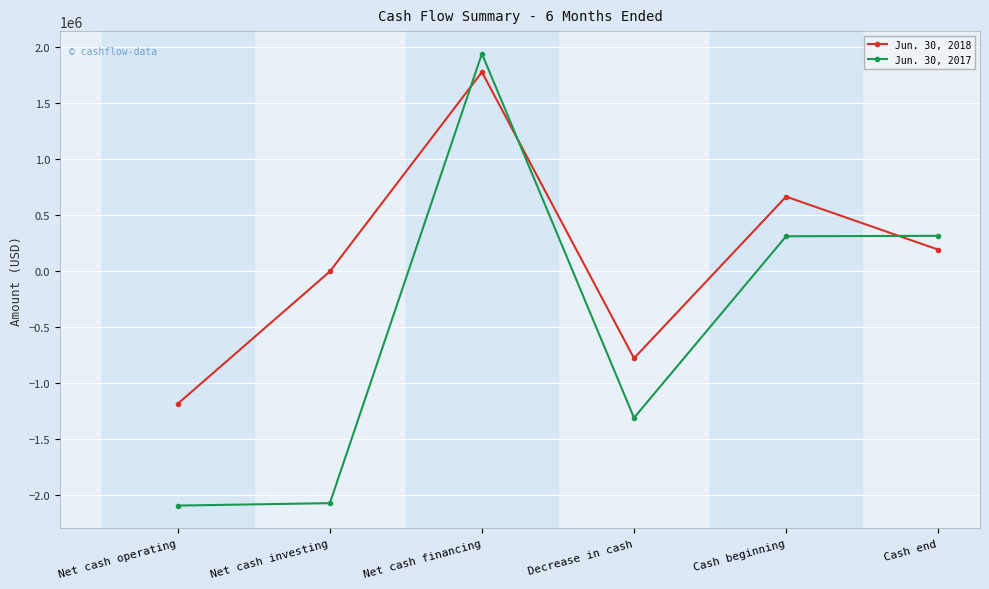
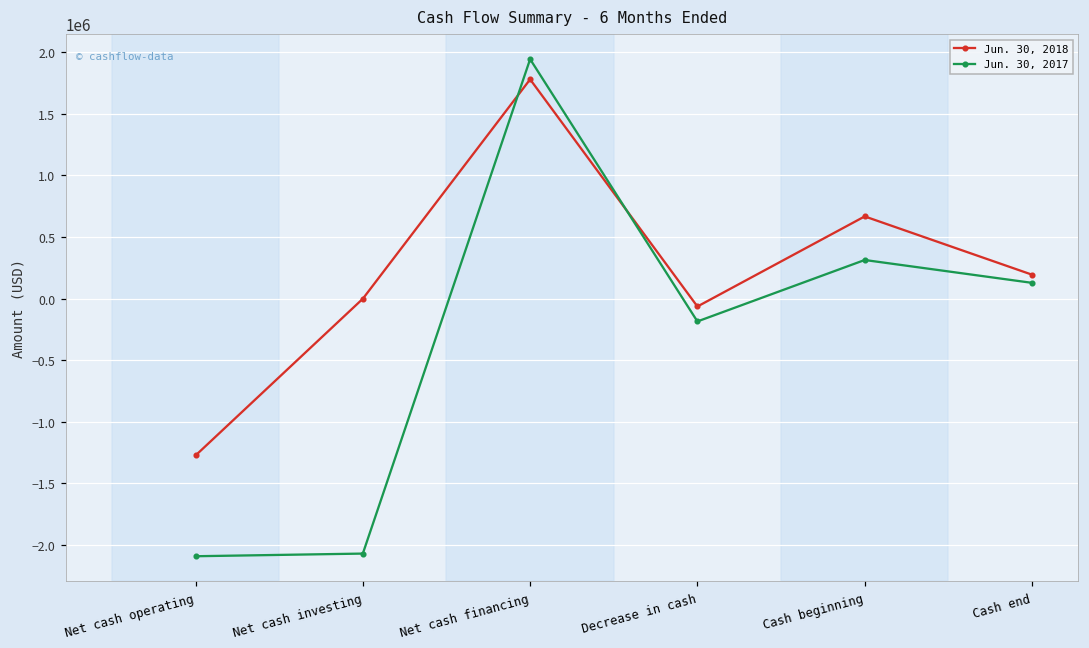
Jun. 30, 2018, Net cash operating: -1180000 -> -1270000
Jun. 30, 2018, Decrease in cash: -780000 -> -60000
Jun. 30, 2017, Decrease in cash: -1310000 -> -190000
Jun. 30, 2017, Cash end: 320000 -> 130000
